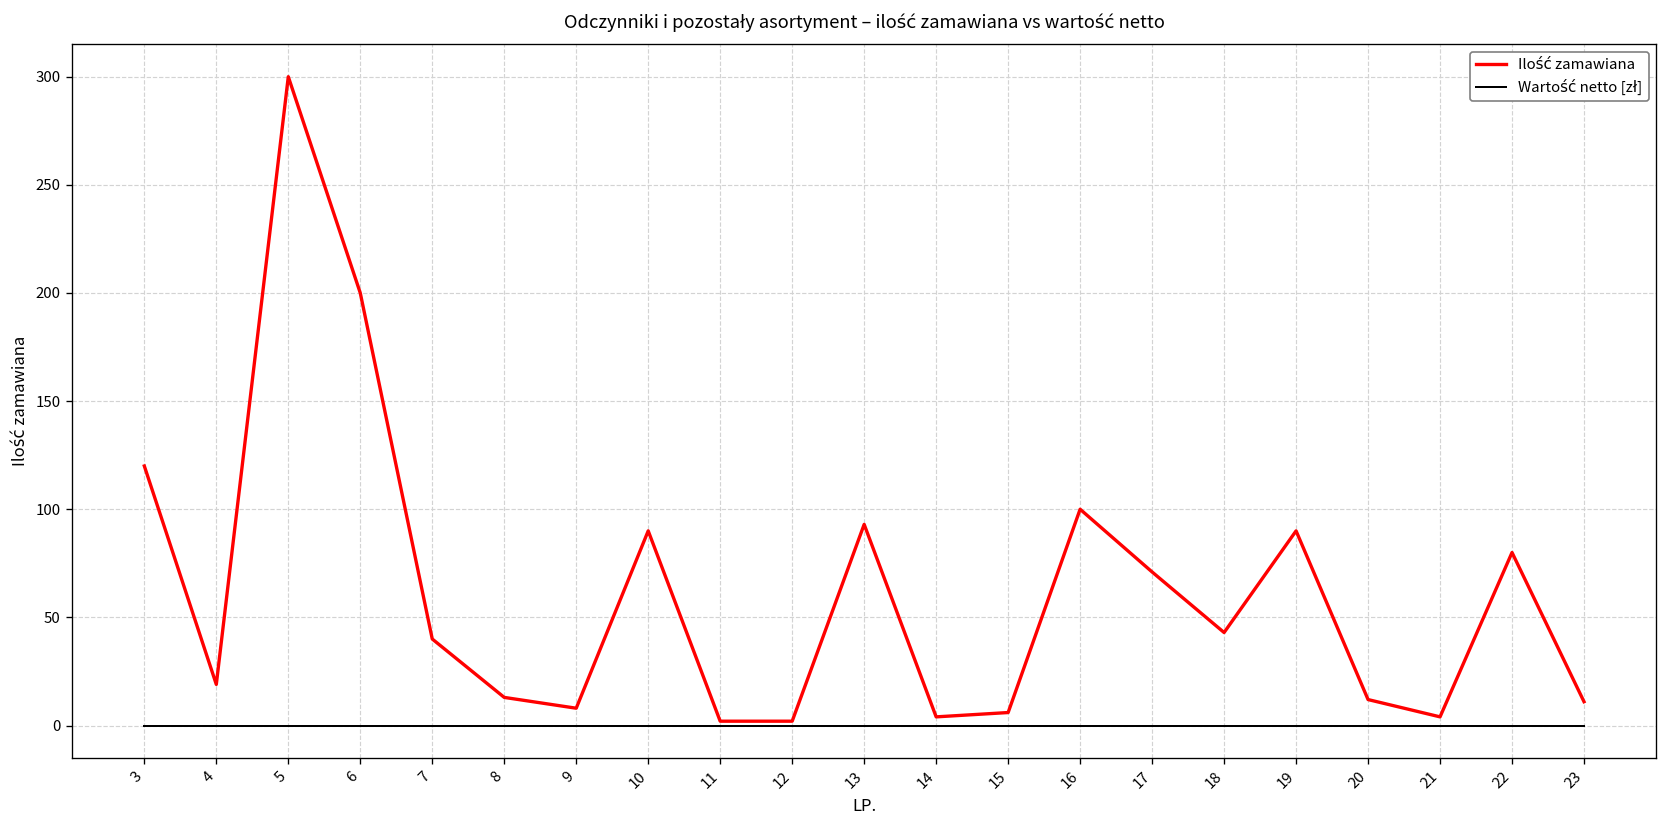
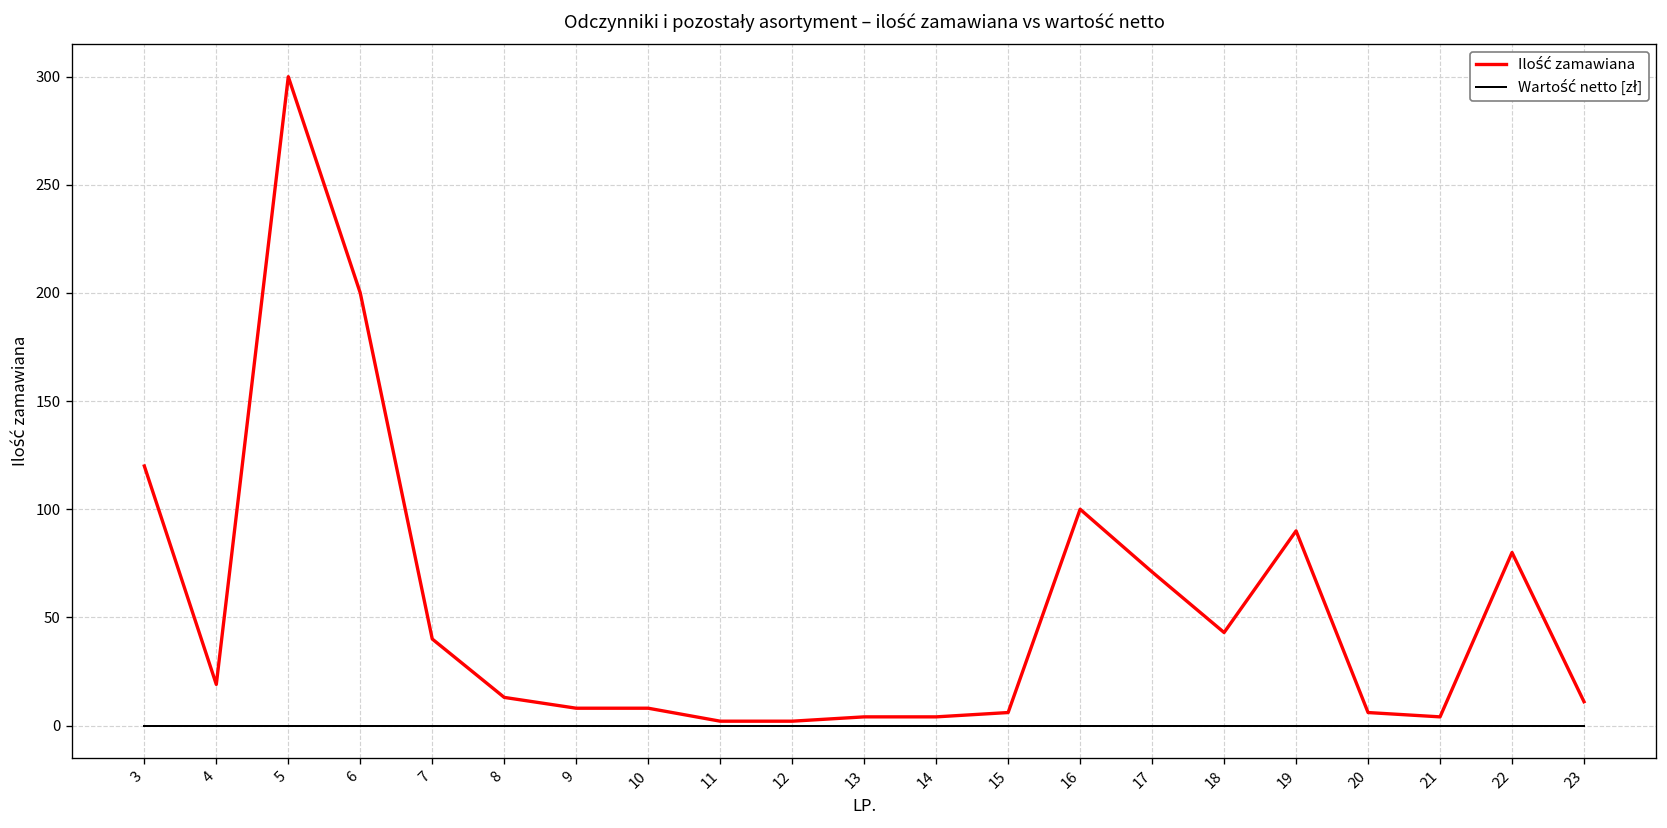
Ilość zamawiana, 10: 90 -> 8
Ilość zamawiana, 13: 93 -> 4
Ilość zamawiana, 20: 12 -> 6
